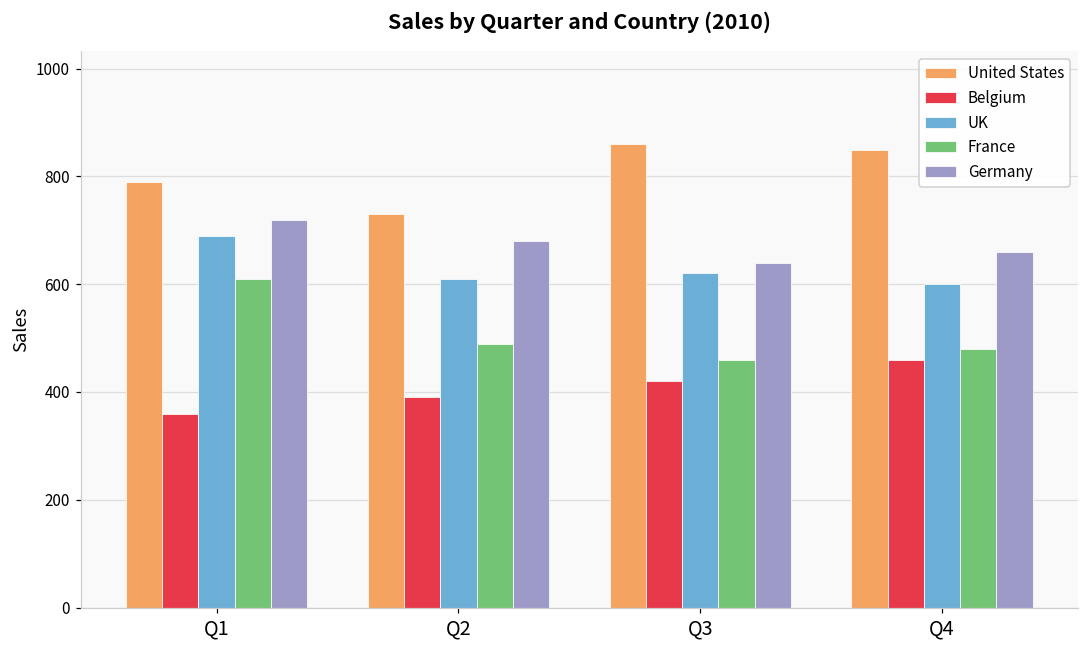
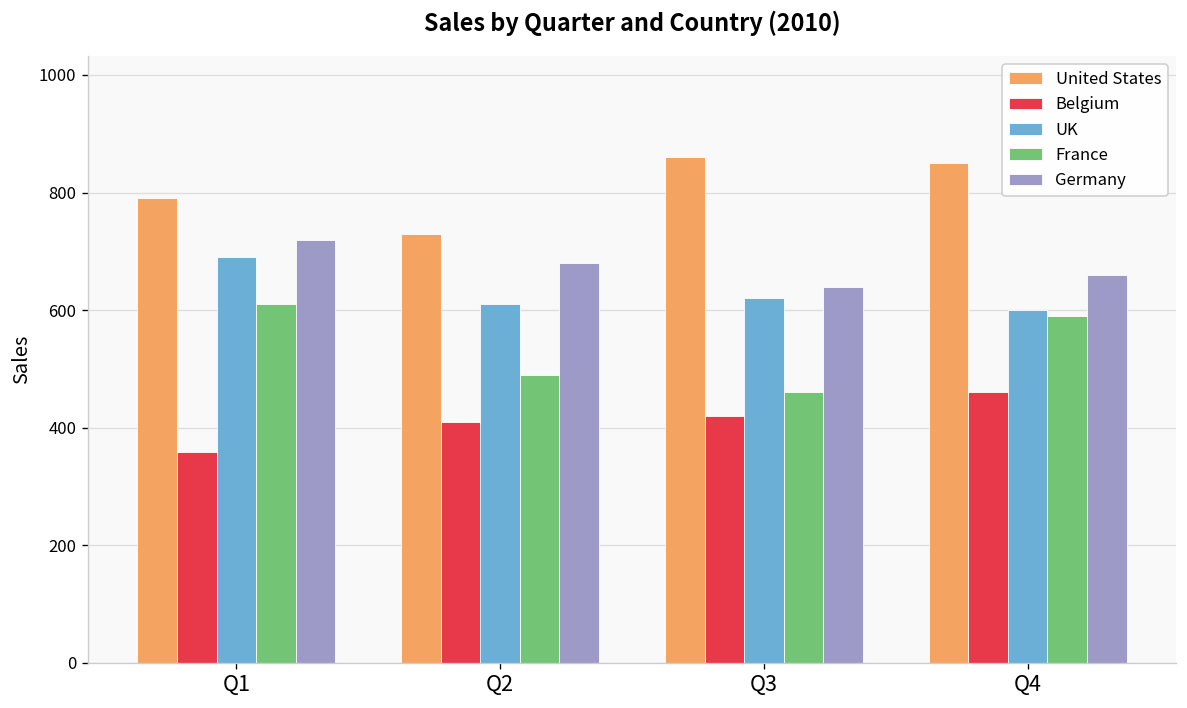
Belgium, Q2: 390 -> 410
France, Q4: 480 -> 590
